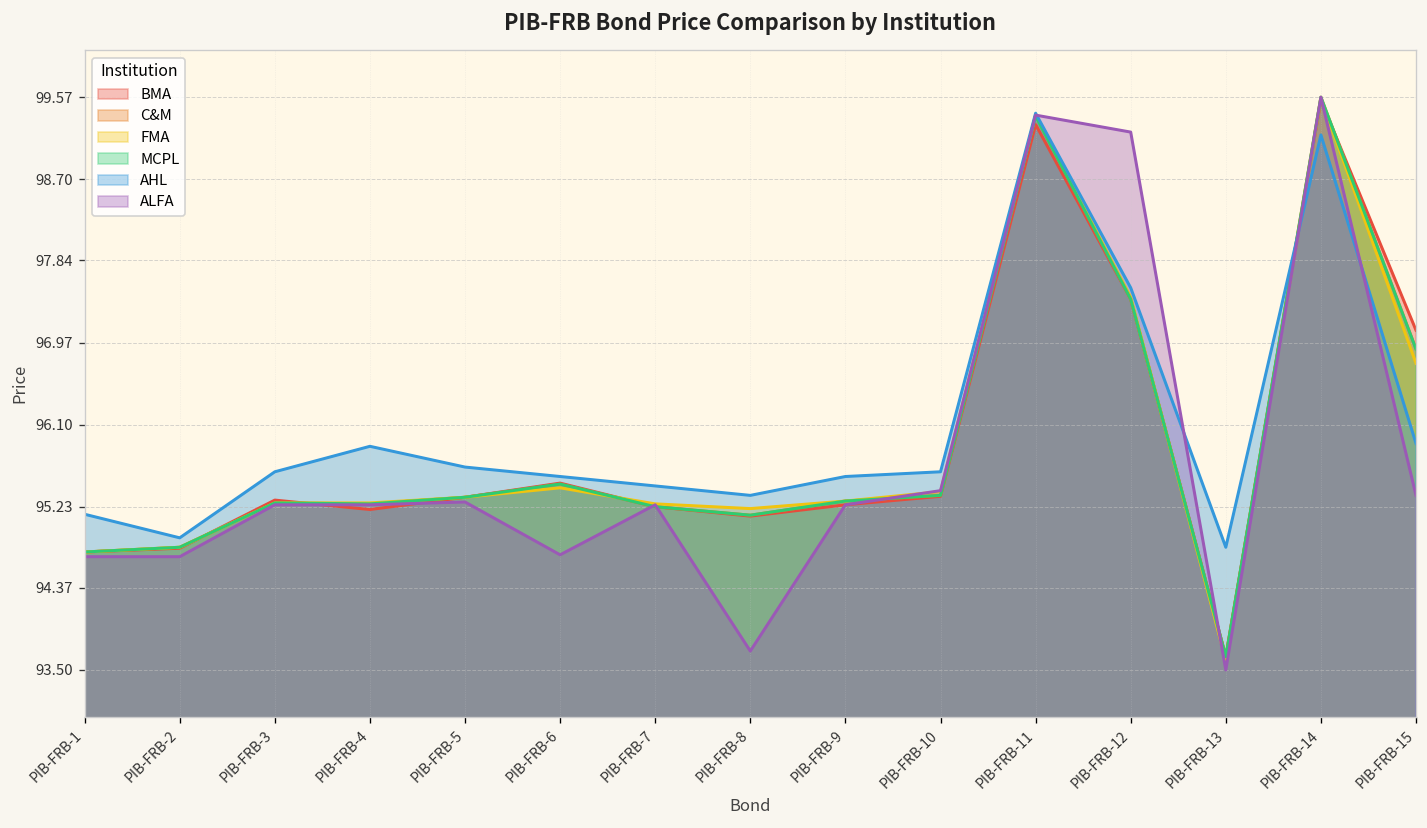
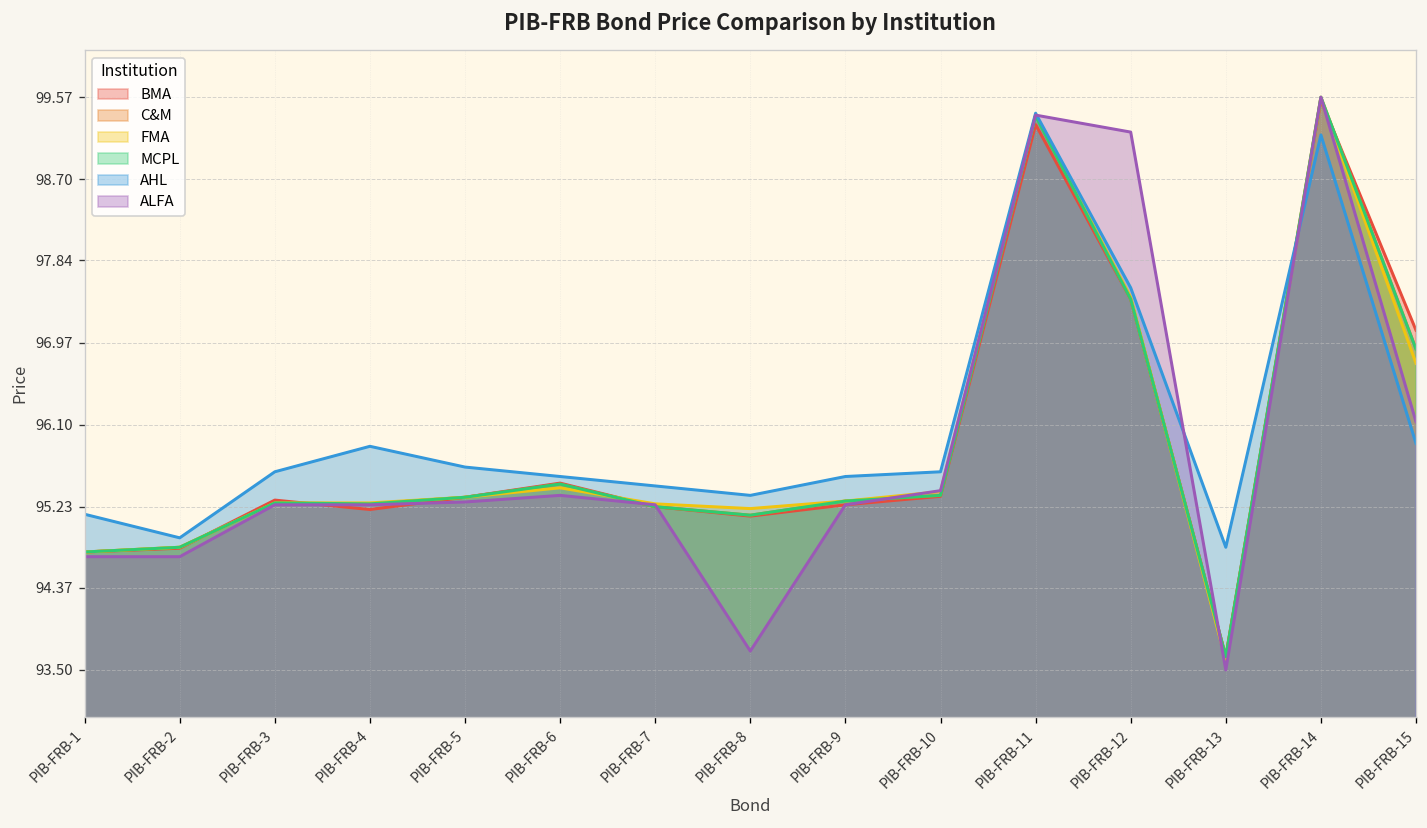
ALFA, PIB-FRB-6: 94.7 -> 95.4
ALFA, PIB-FRB-15: 95.4 -> 96.1
